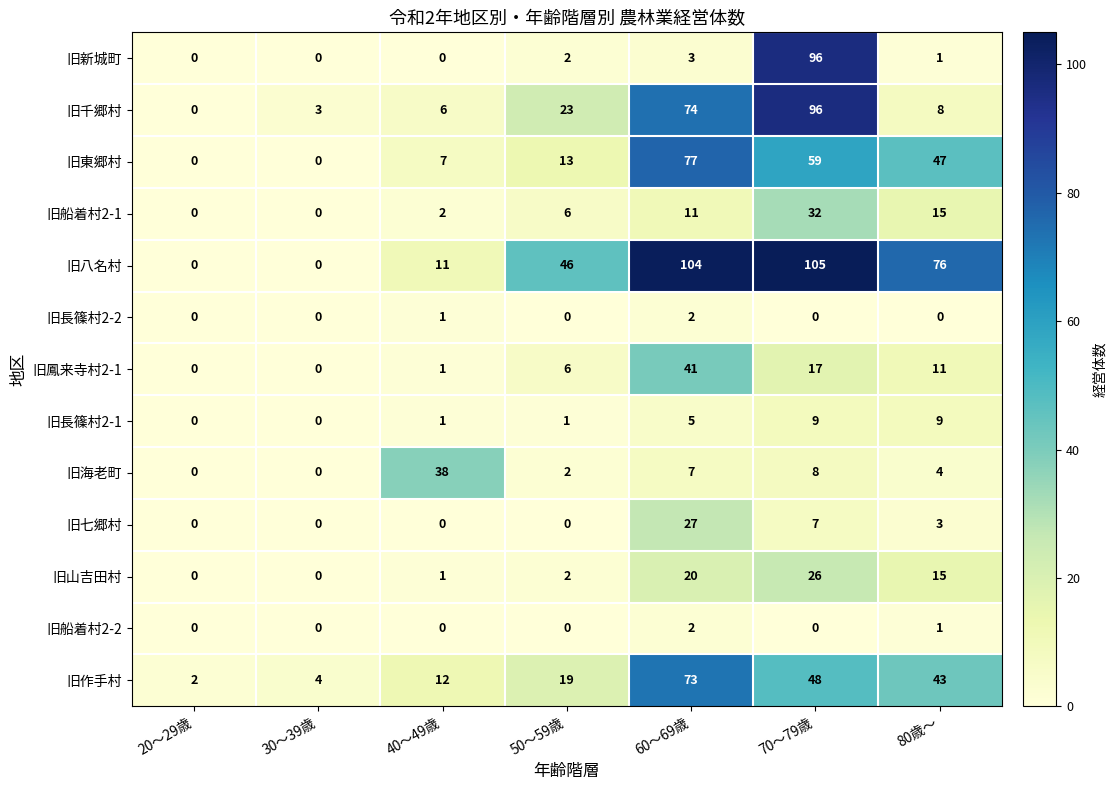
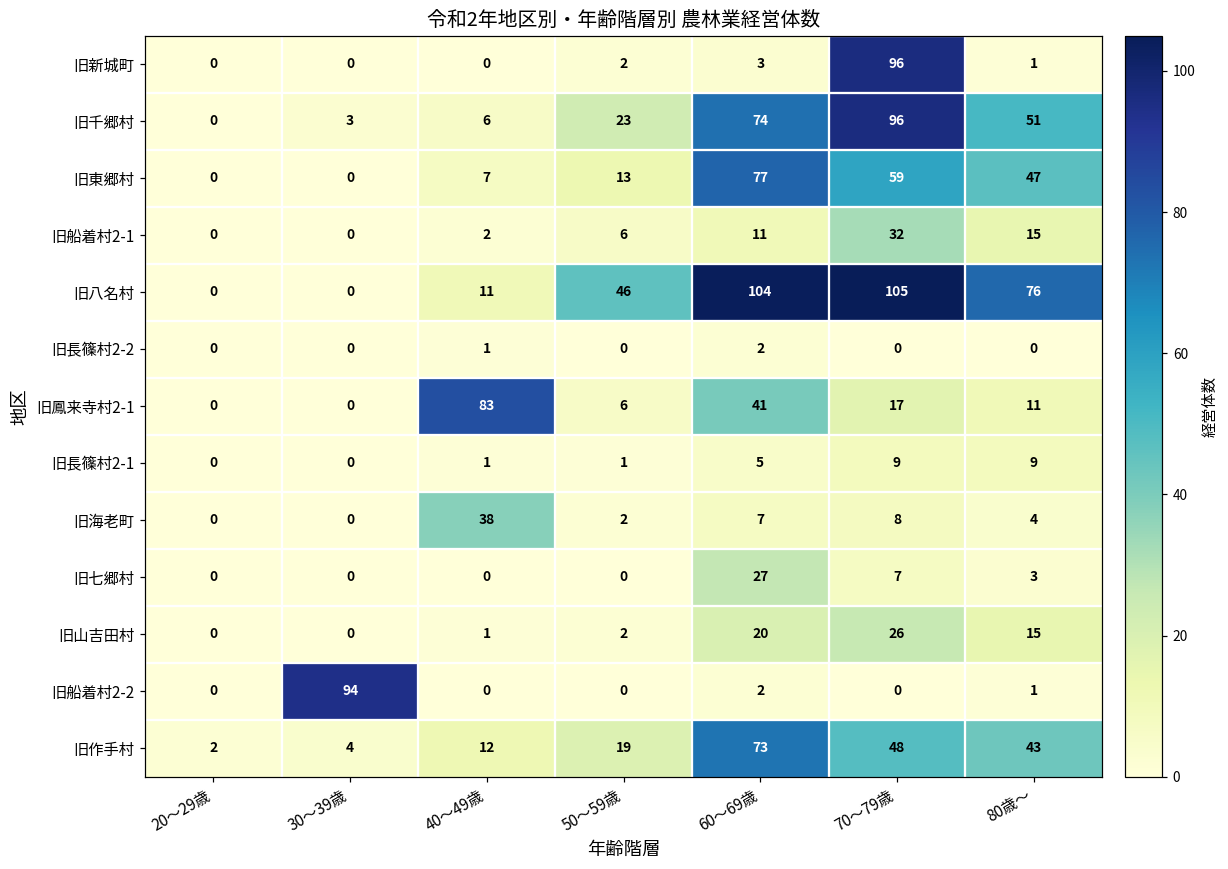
旧千郷村, 80歳～: 8 -> 51
旧鳳来寺村2-1, 40～49歳: 1 -> 83
旧船着村2-2, 30～39歳: 0 -> 94
